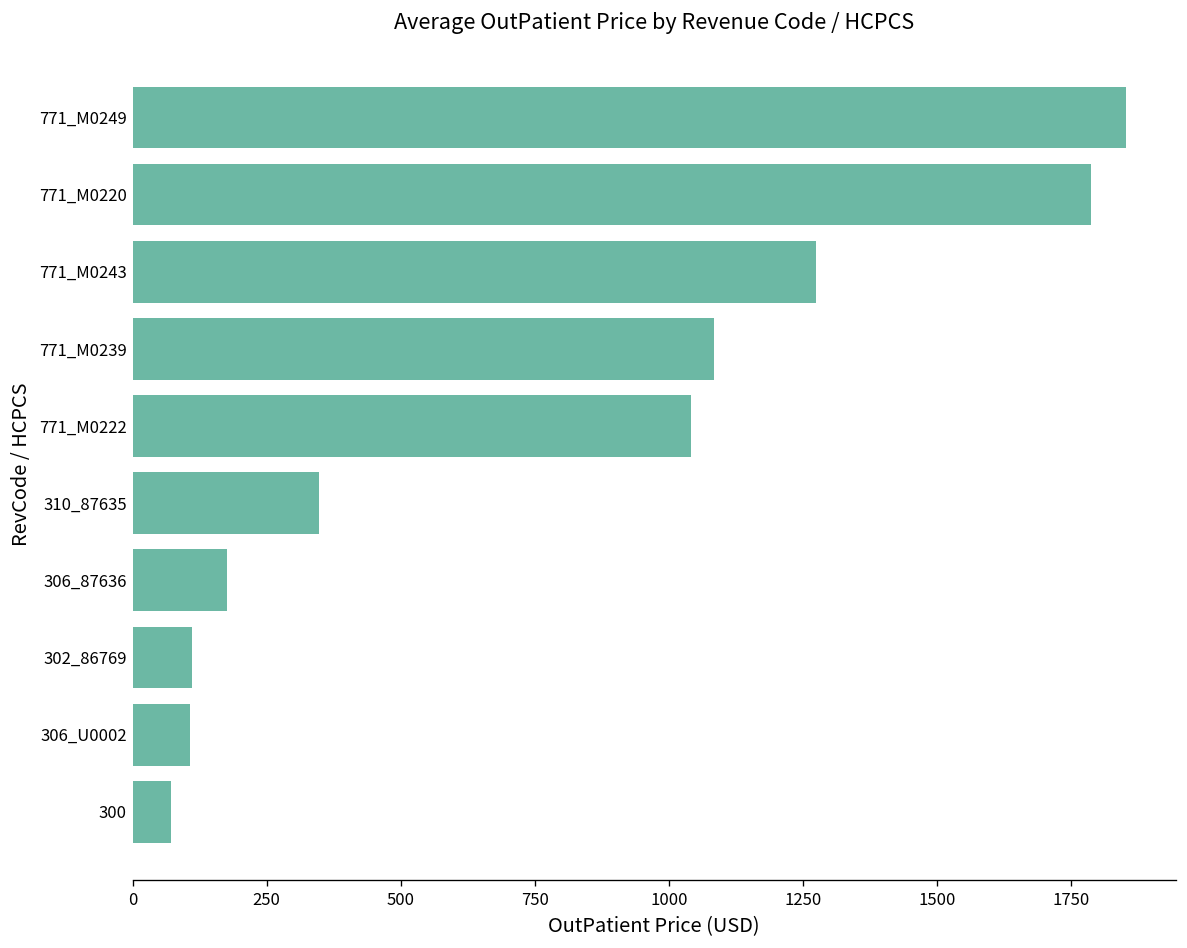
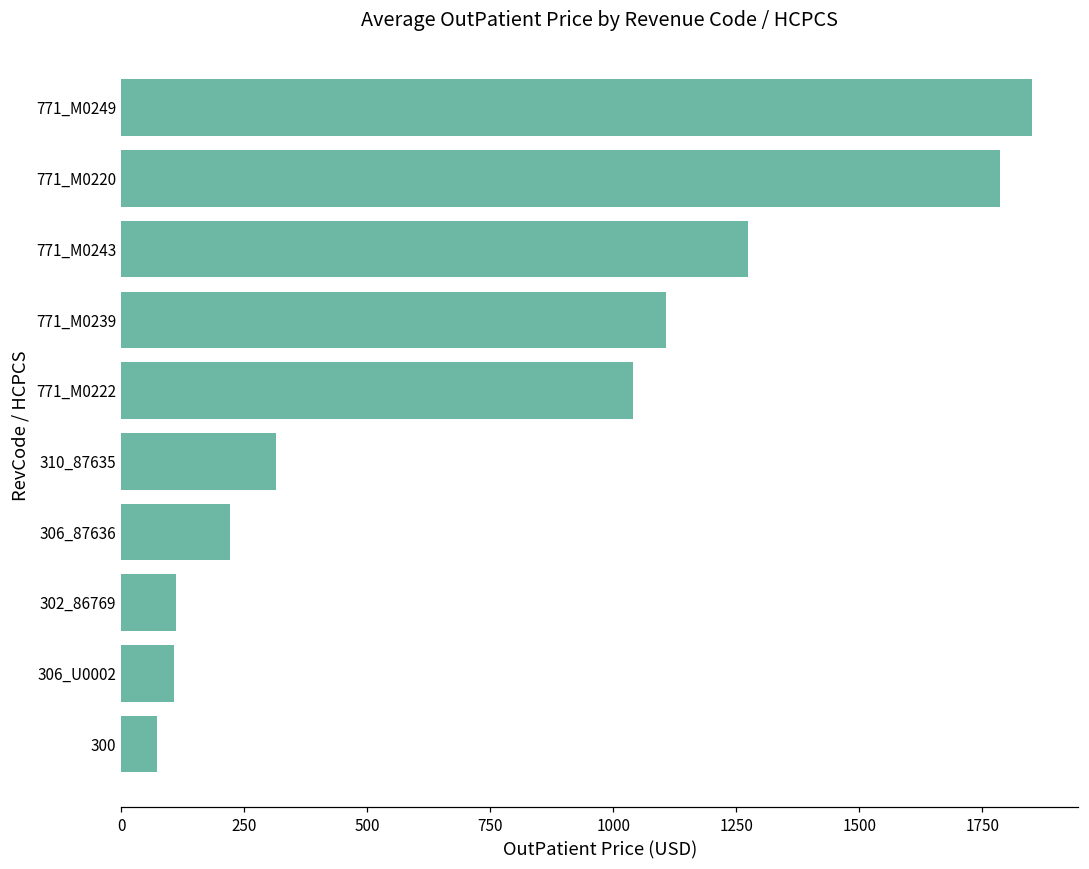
771_M0239: 1080 -> 1110
310_87635: 350 -> 320
306_87636: 180 -> 220
